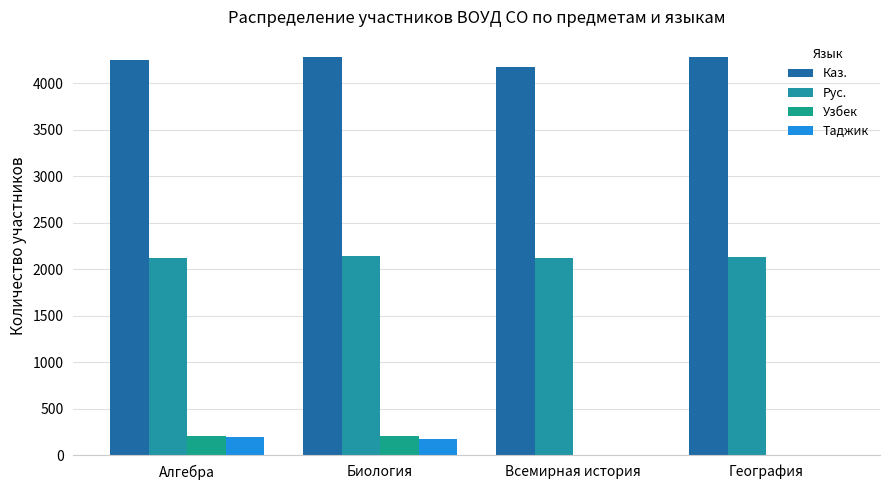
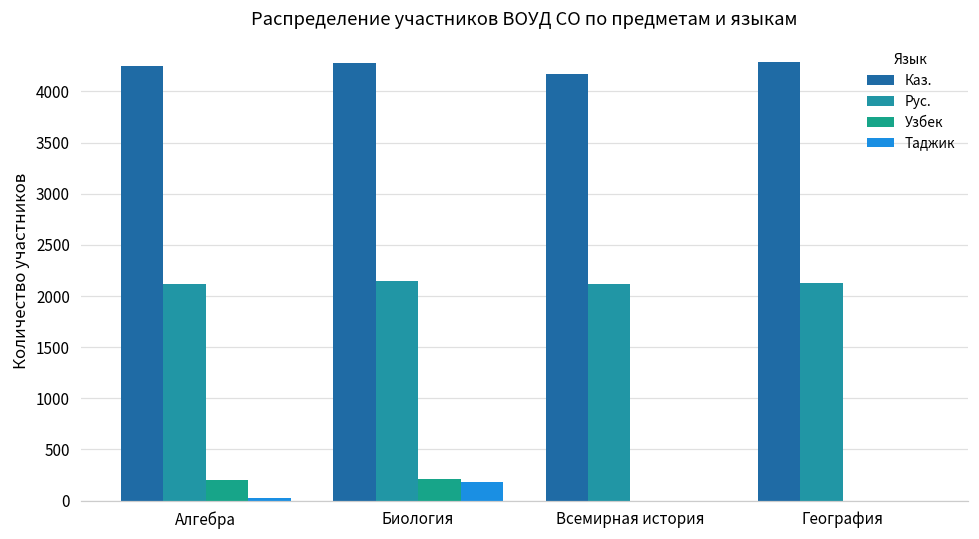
Таджик, Алгебра: 200 -> 0
